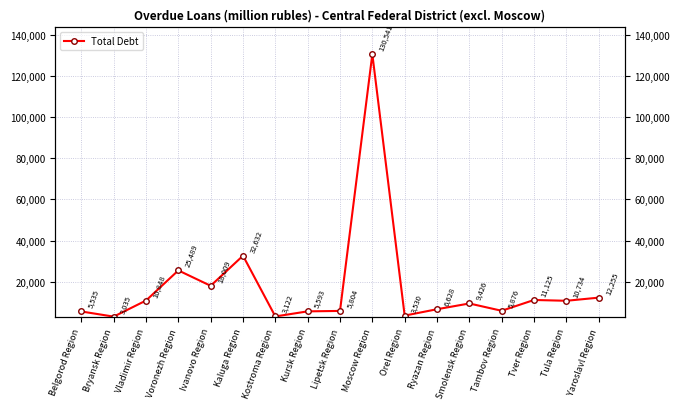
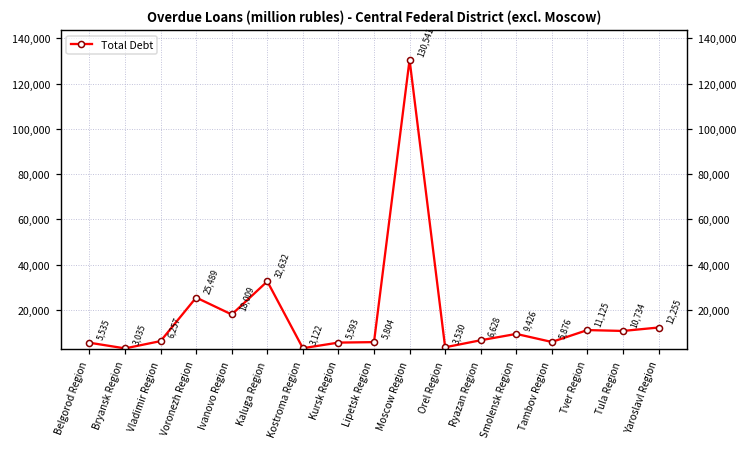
Vladimir Region: 10,848 -> 6,257
